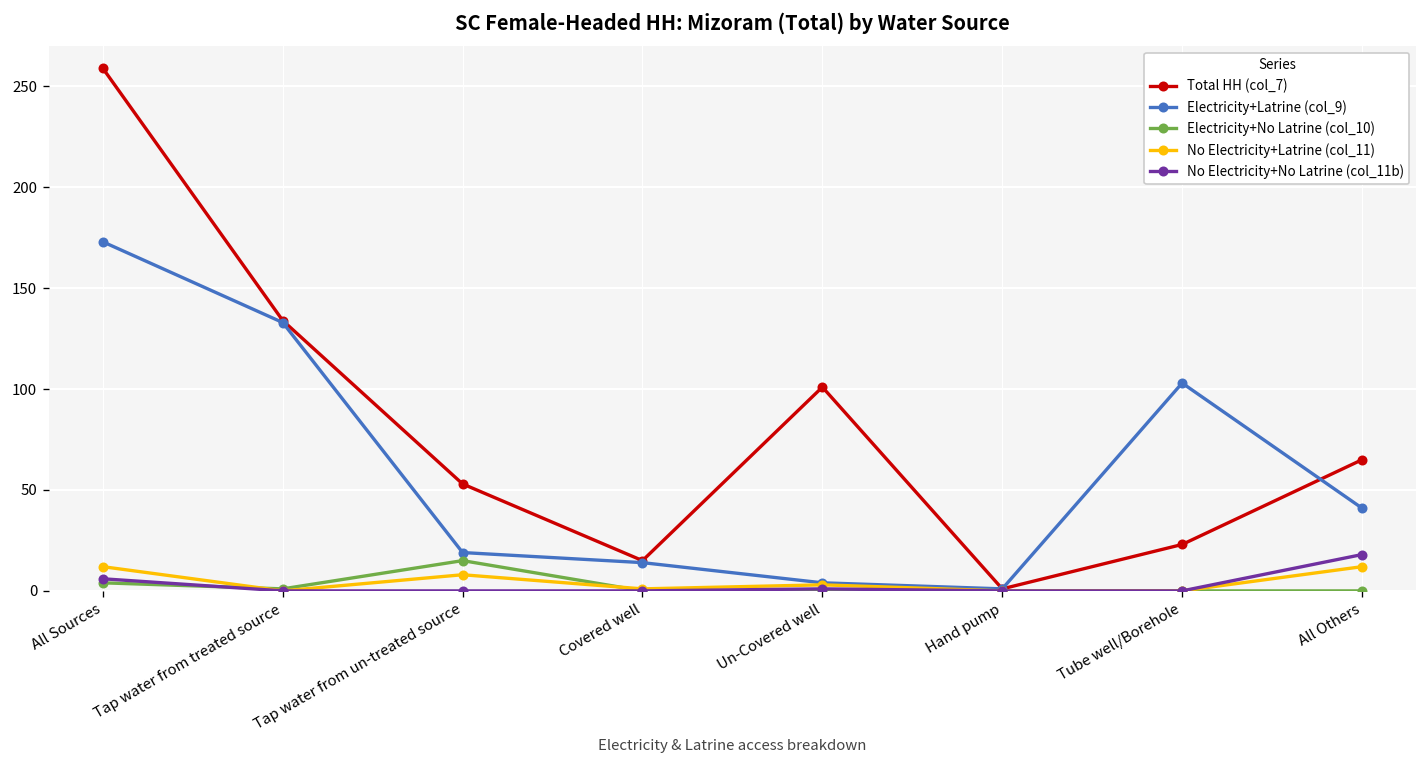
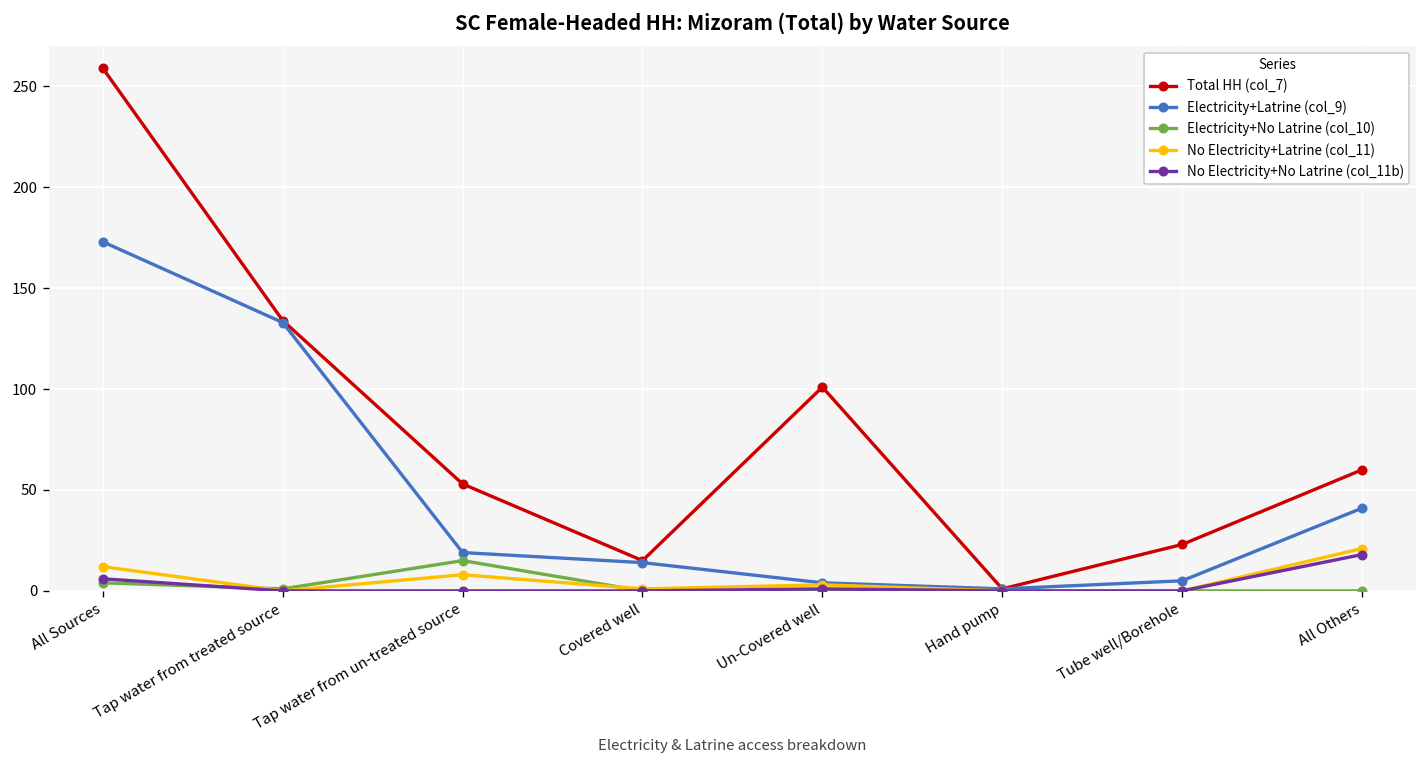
Electricity+Latrine (col_9), Tube well/Borehole: 103 -> 5
Total HH (col_7), All Others: 65 -> 60
No Electricity+Latrine (col_11), All Others: 12 -> 21
